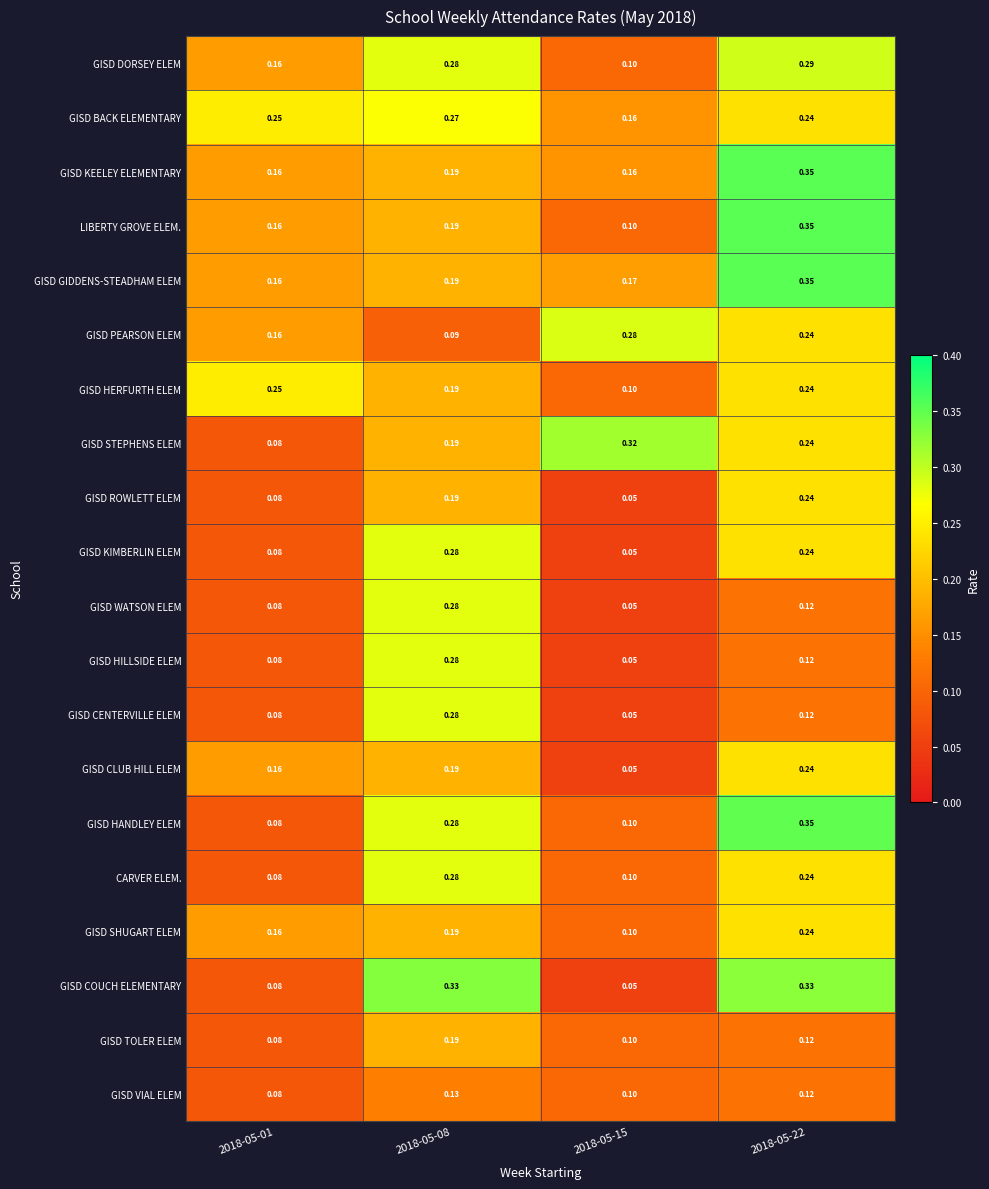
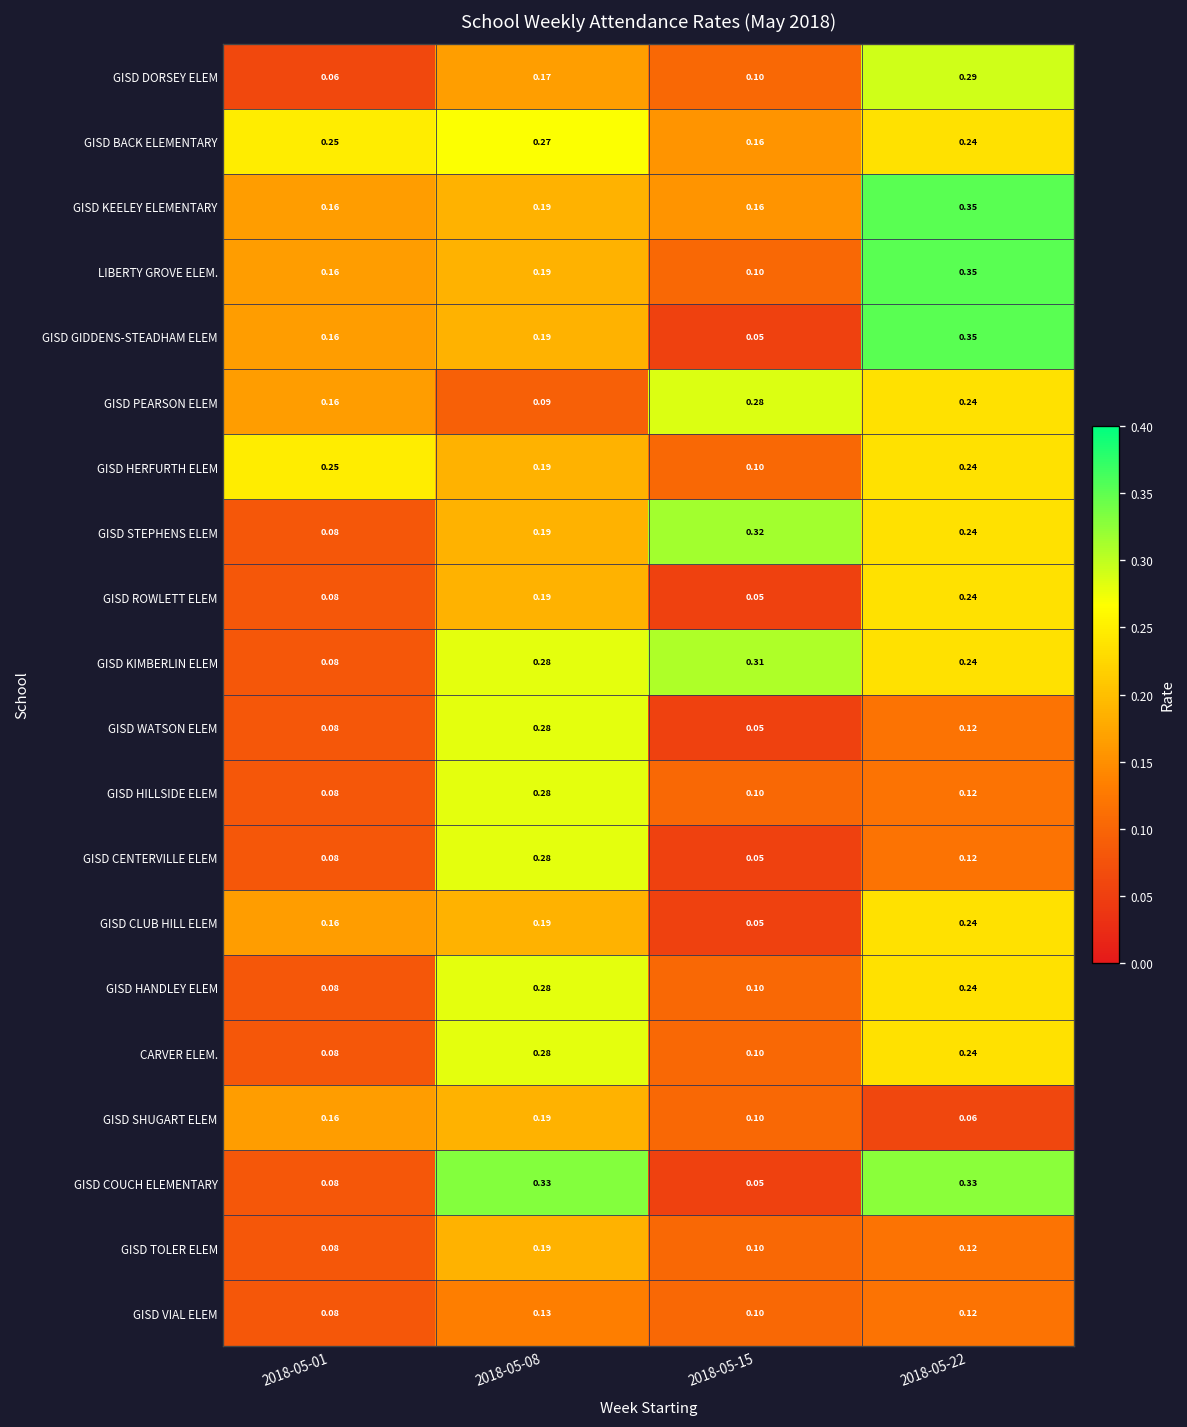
GISD DORSEY ELEM, 2018-05-01: 0.16 -> 0.06
GISD DORSEY ELEM, 2018-05-08: 0.28 -> 0.17
GISD GIDDENS-STEADHAM ELEM, 2018-05-15: 0.17 -> 0.05
GISD KIMBERLIN ELEM, 2018-05-15: 0.05 -> 0.31
GISD HILLSIDE ELEM, 2018-05-15: 0.05 -> 0.10
GISD HANDLEY ELEM, 2018-05-22: 0.35 -> 0.24
GISD SHUGART ELEM, 2018-05-22: 0.24 -> 0.06
